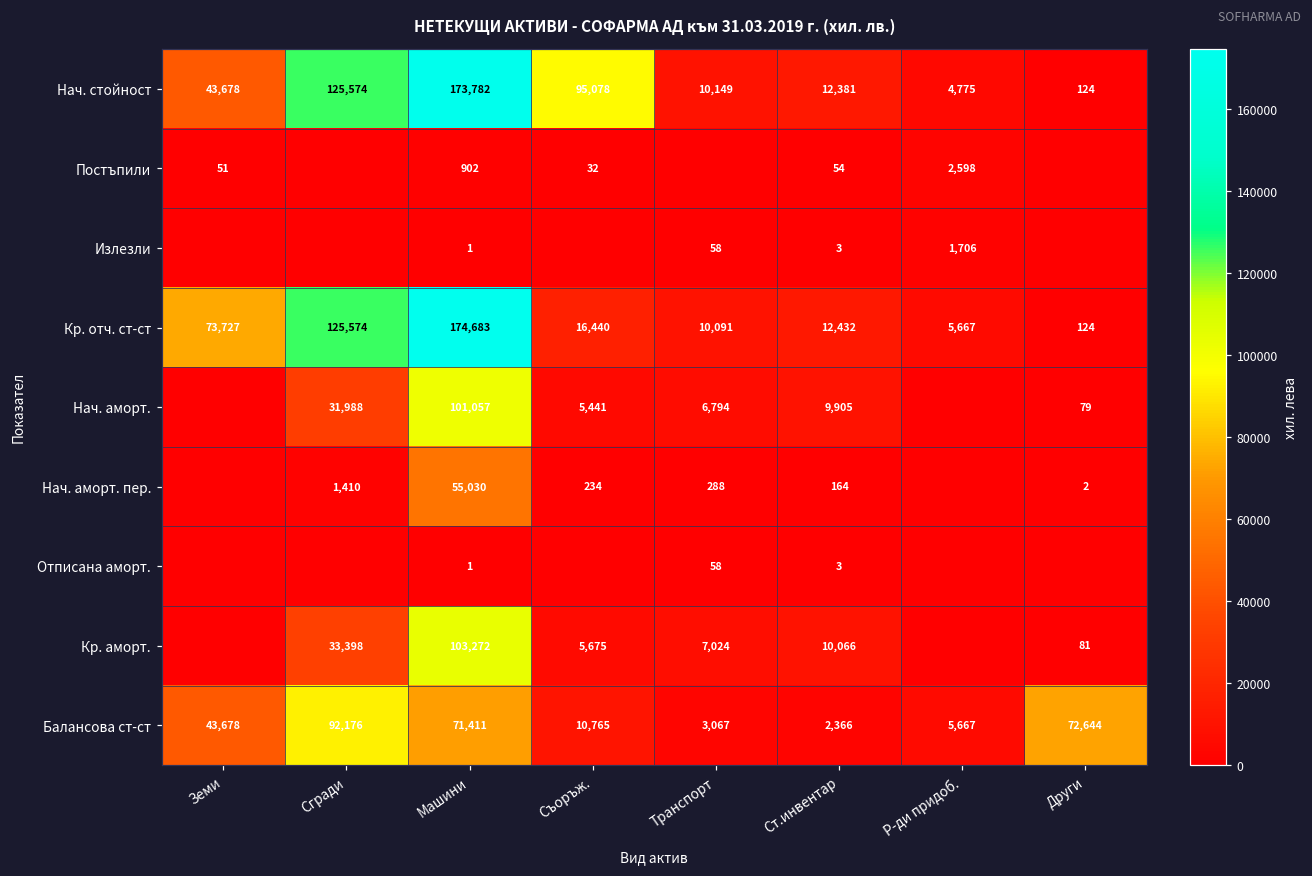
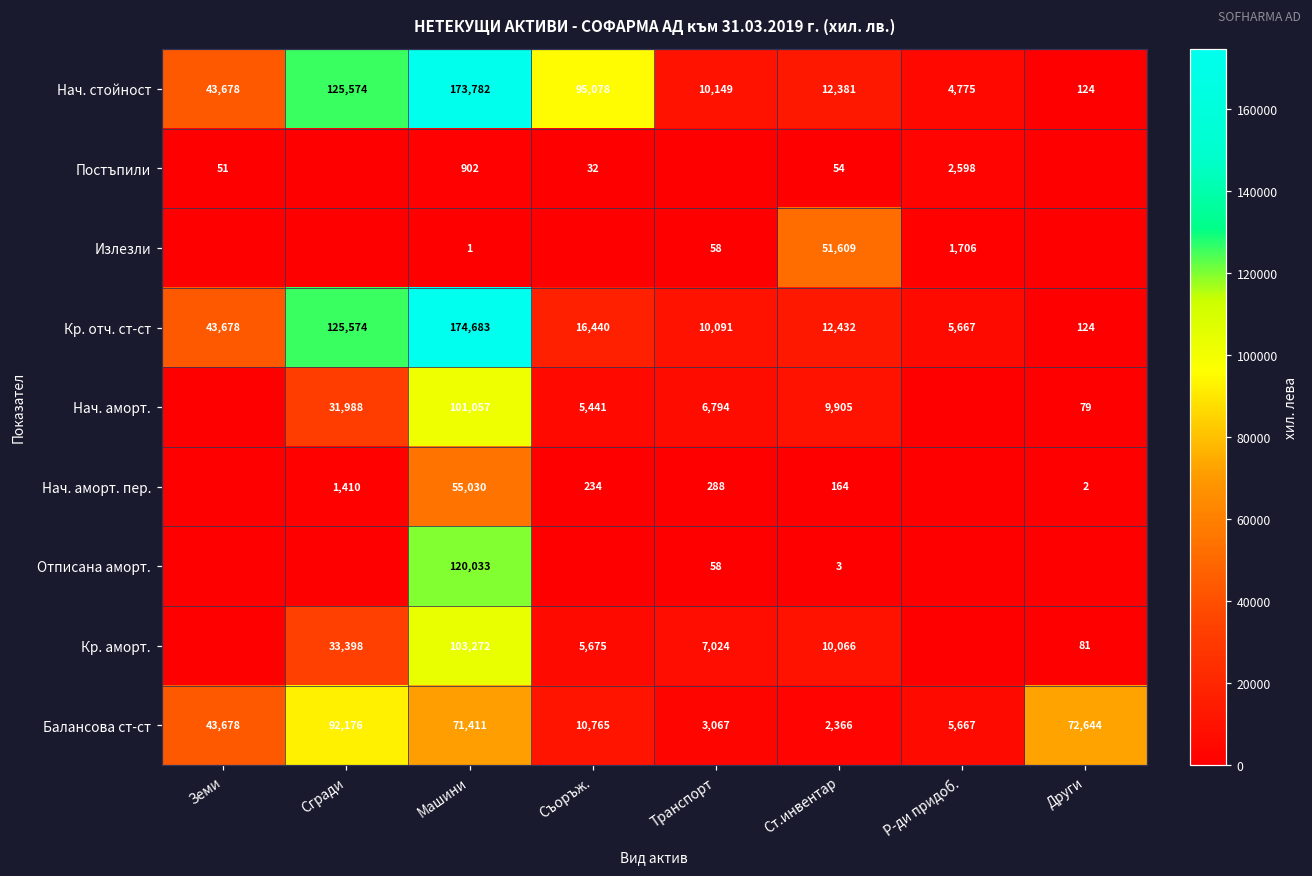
Излезли, Ст.инвентар: 3 -> 51,609
Кр. отч. ст-ст, Земи: 73,727 -> 43,678
Отписана аморт., Машини: 1 -> 120,033
